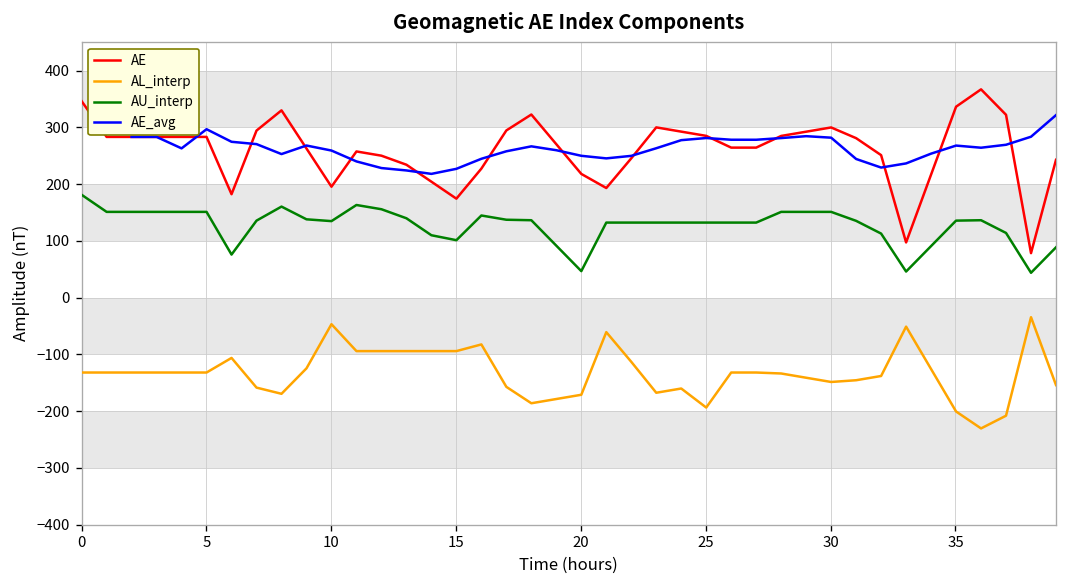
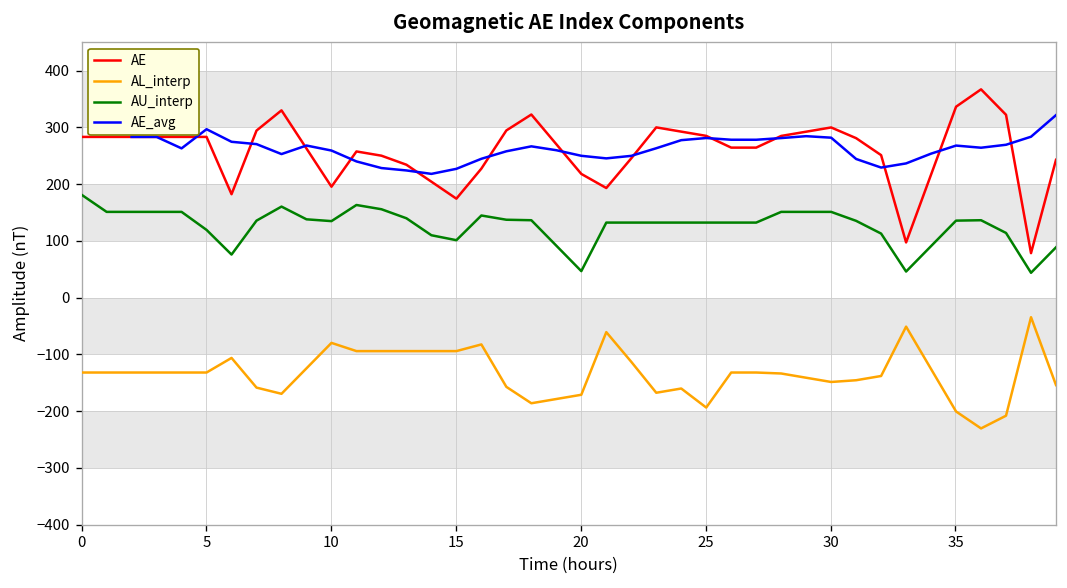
AE, 0: 350 -> 280
AU_interp, 5: 150 -> 120
AL_interp, 10: -50 -> -80
